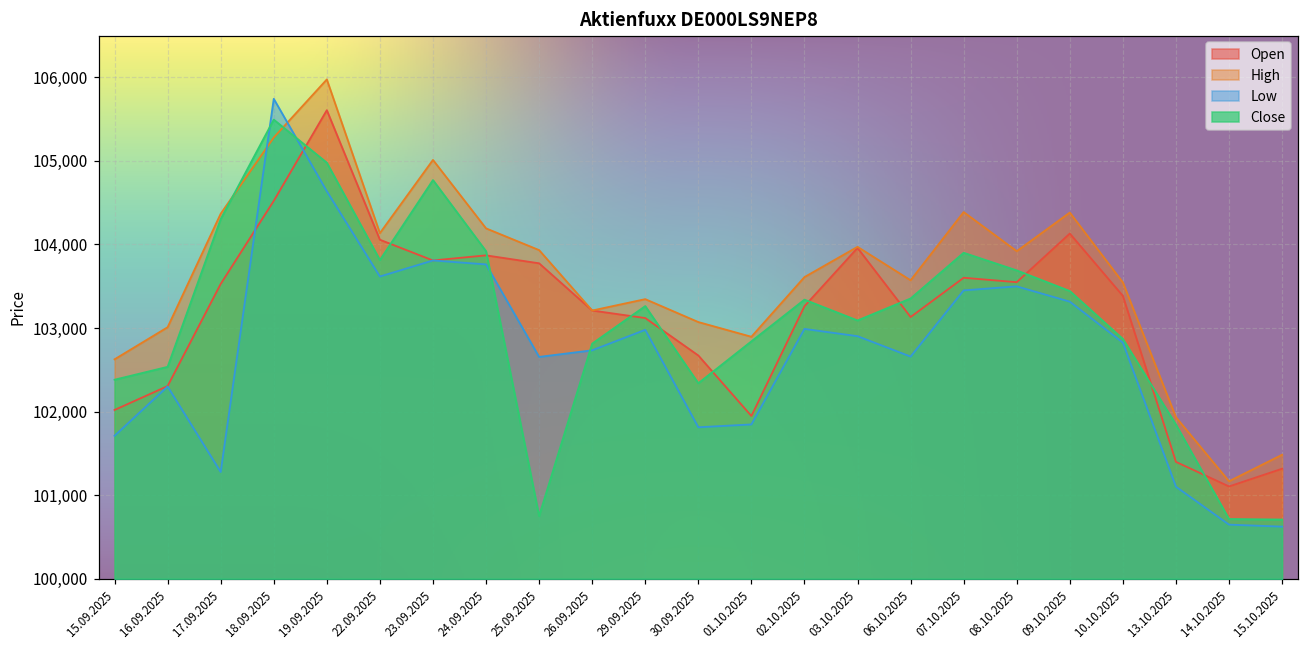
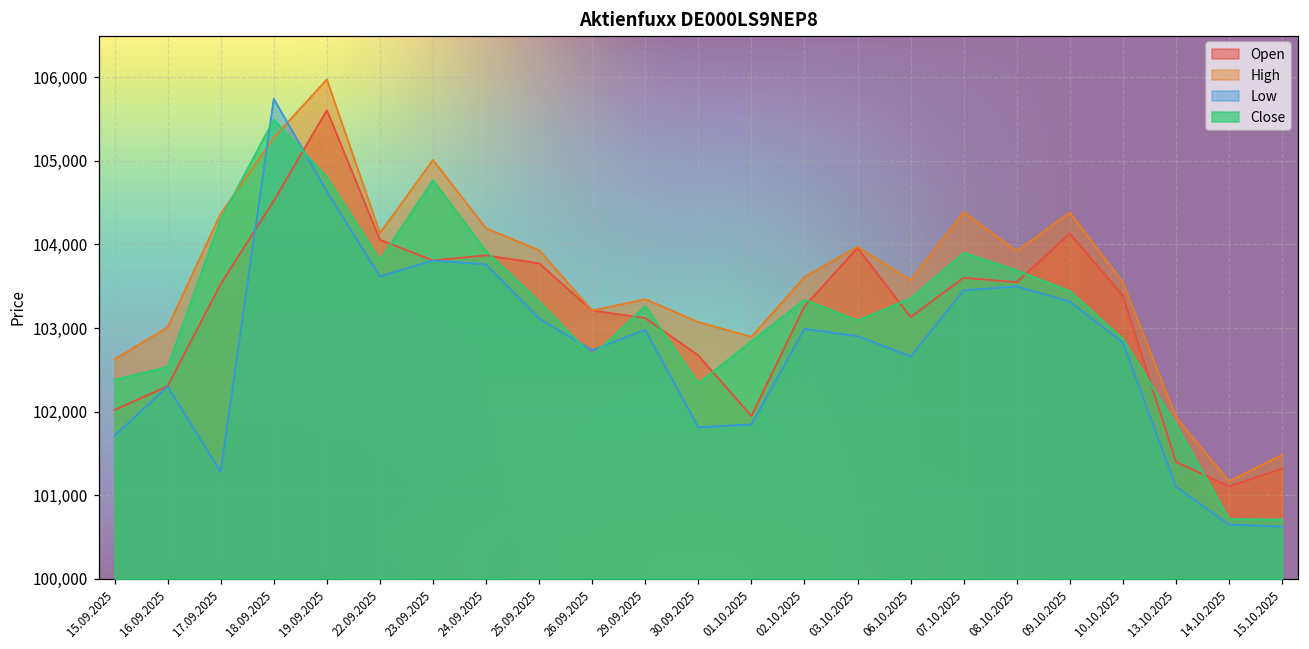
Close, 19.09.2025: 105,000 -> 104,800
Low, 25.09.2025: 102,700 -> 103,100
Close, 25.09.2025: 100,800 -> 103,300
Close, 26.09.2025: 102,800 -> 102,700
